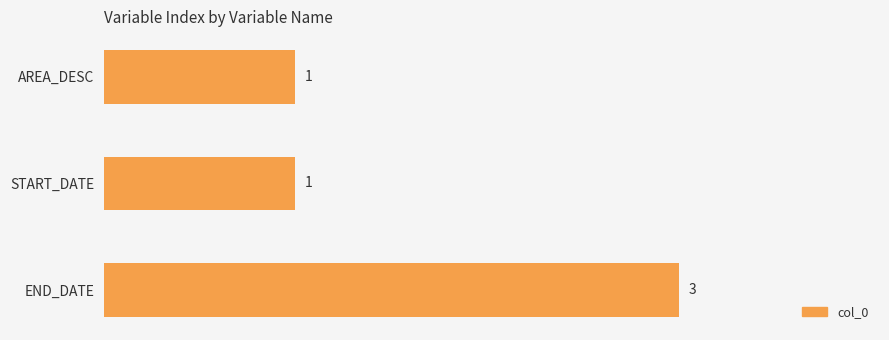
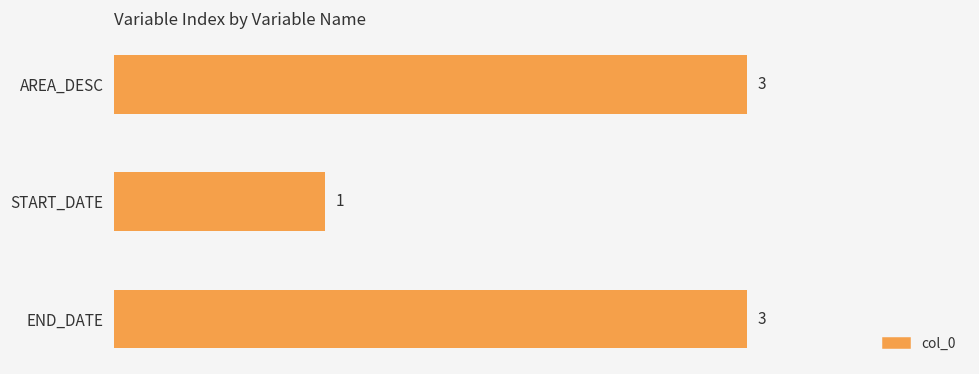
AREA_DESC: 1 -> 3
